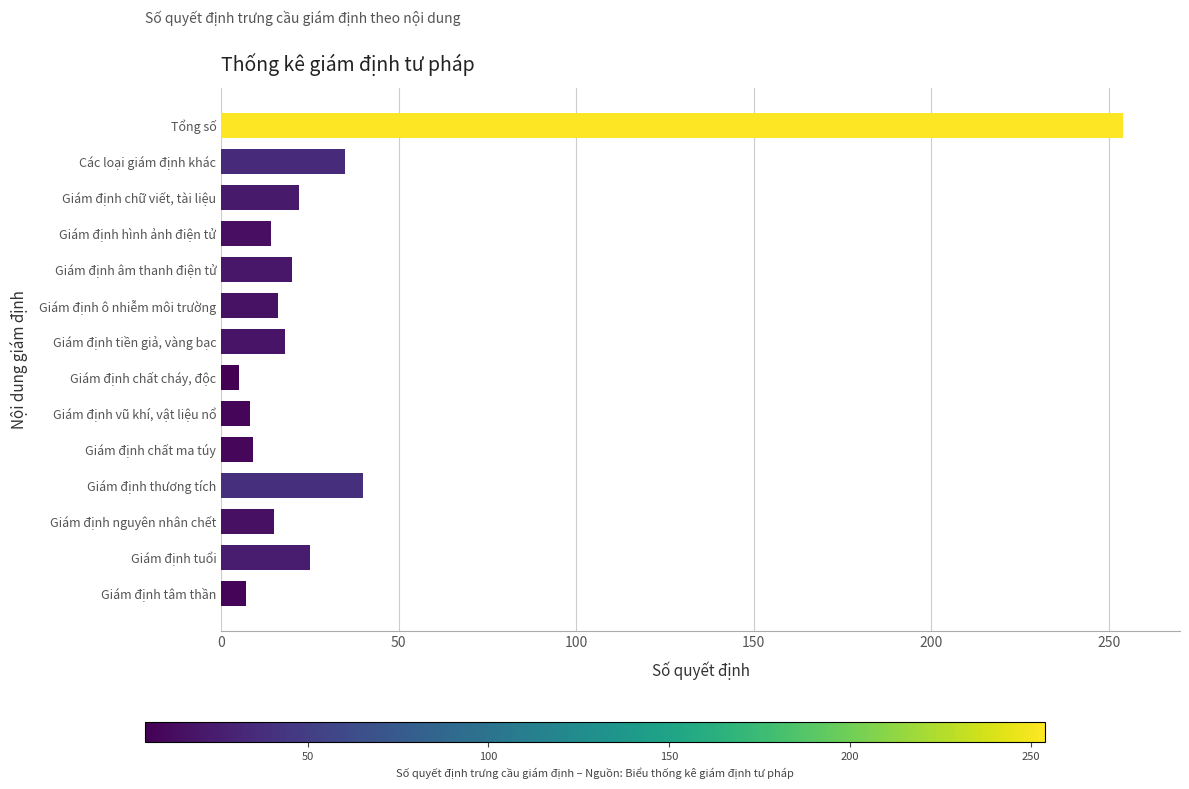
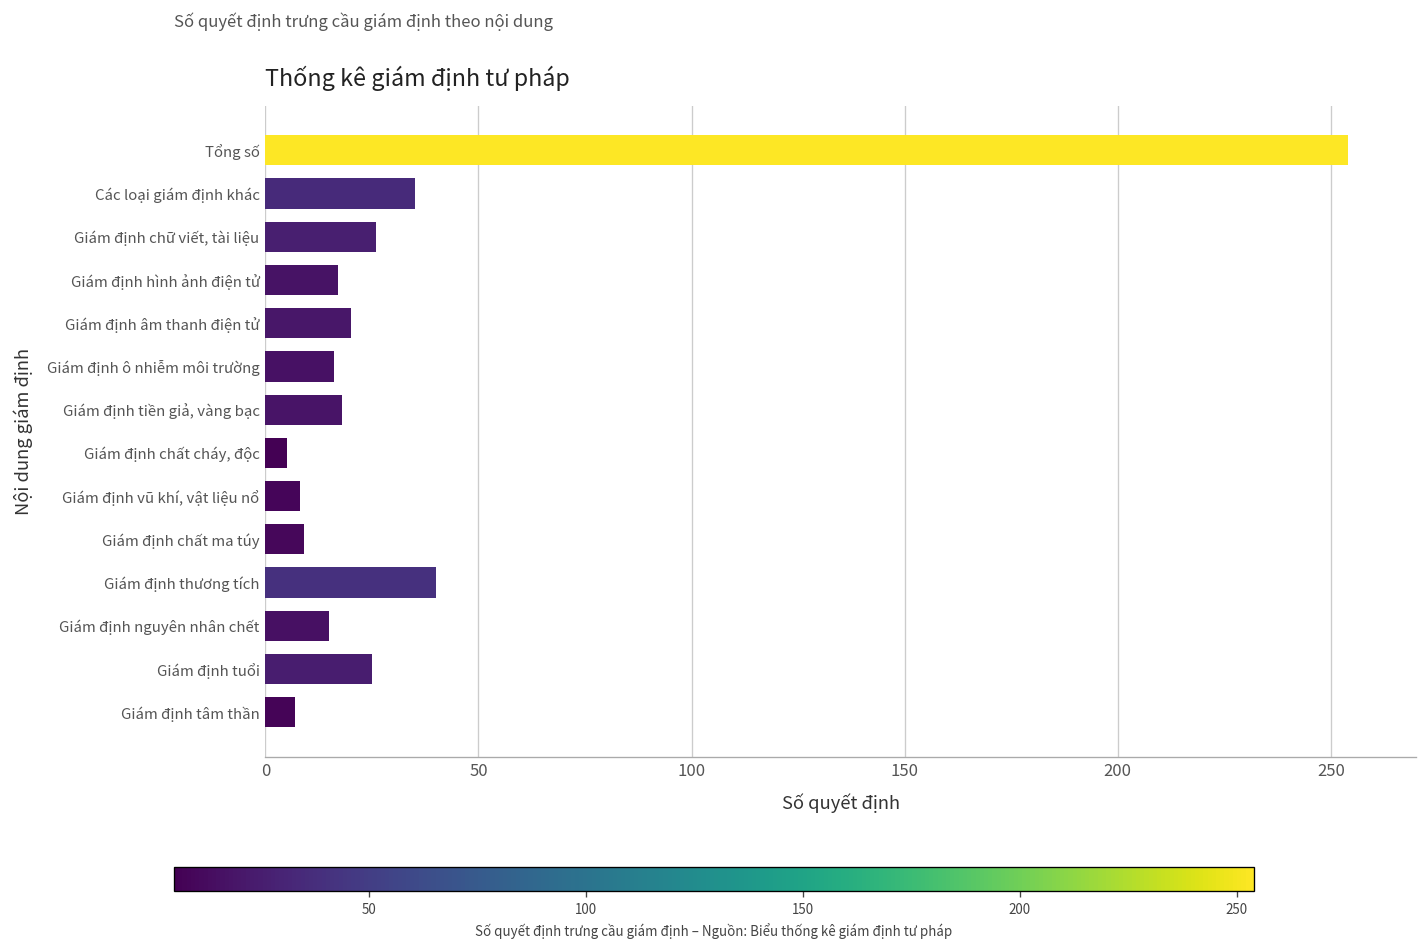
Giám định chữ viết, tài liệu: 22 -> 26
Giám định hình ảnh điện tử: 14 -> 17
